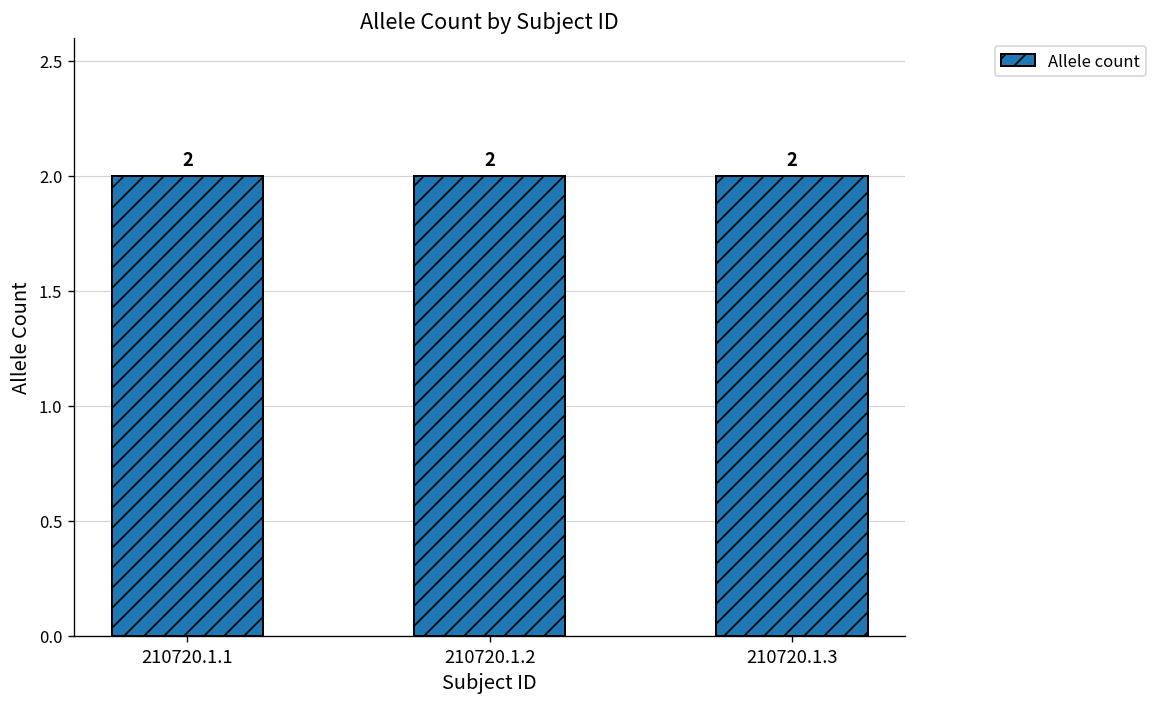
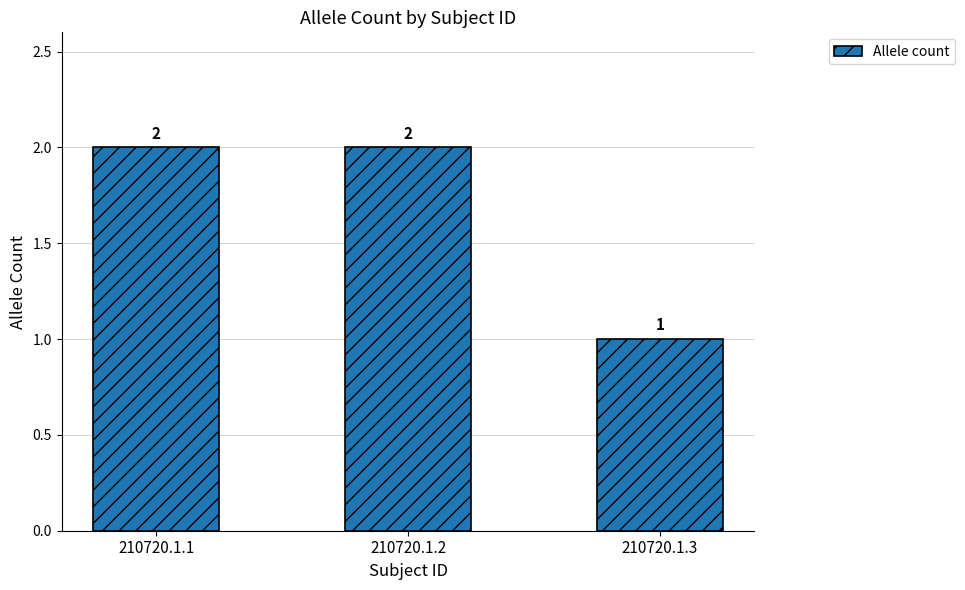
210720.1.3: 2 -> 1
